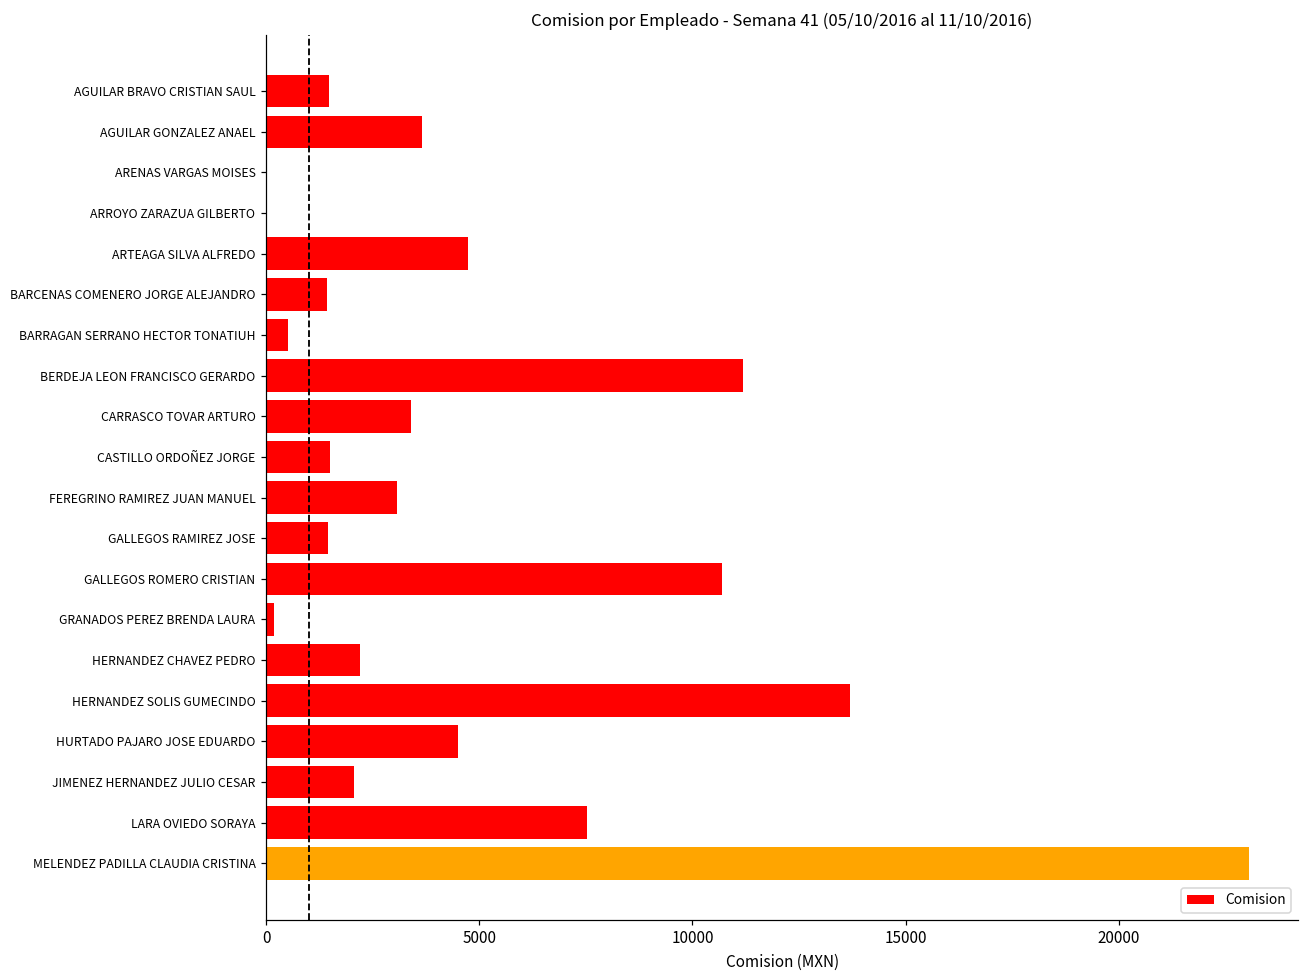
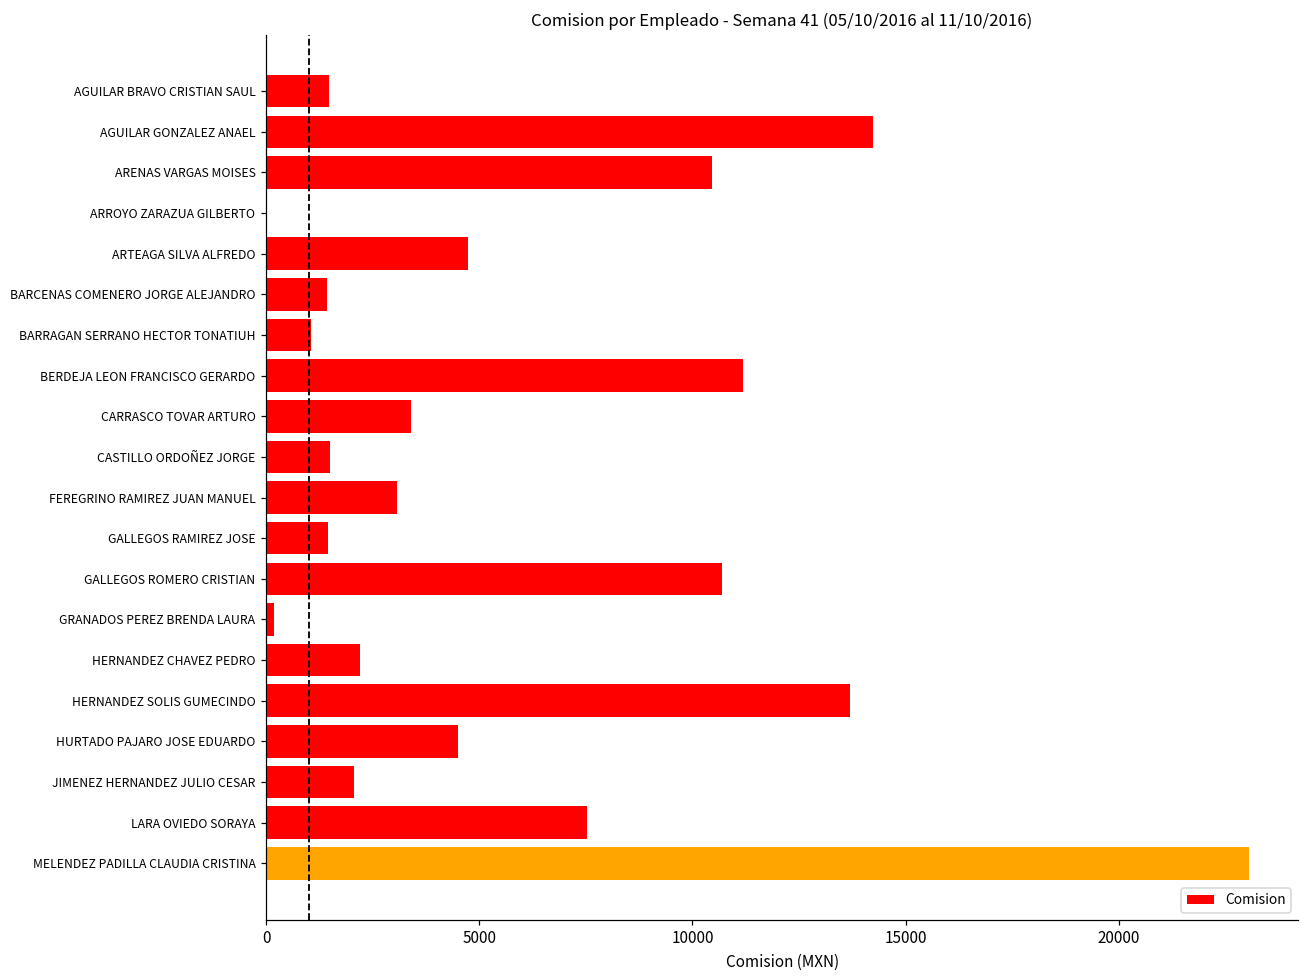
AGUILAR GONZALEZ ANAEL: 3700 -> 14200
ARENAS VARGAS MOISES: 0 -> 10500
BARRAGAN SERRANO HECTOR TONATIUH: 500 -> 1100
